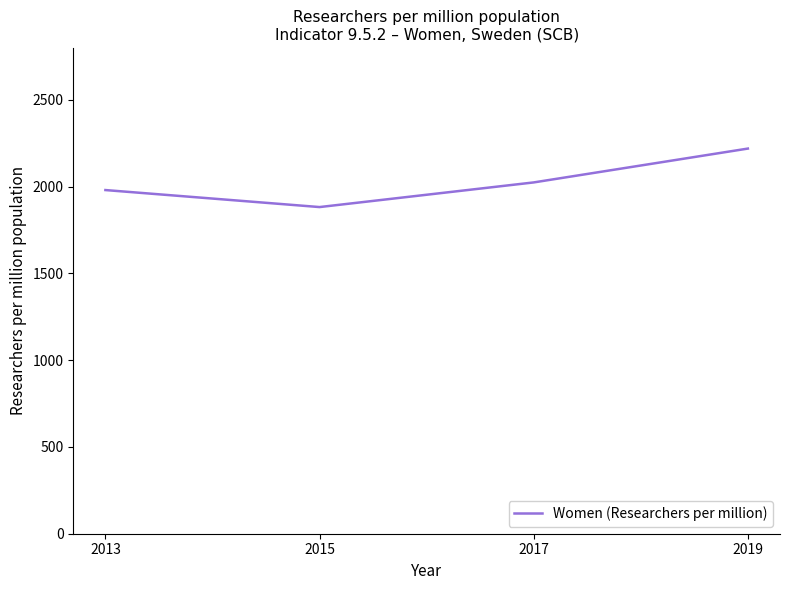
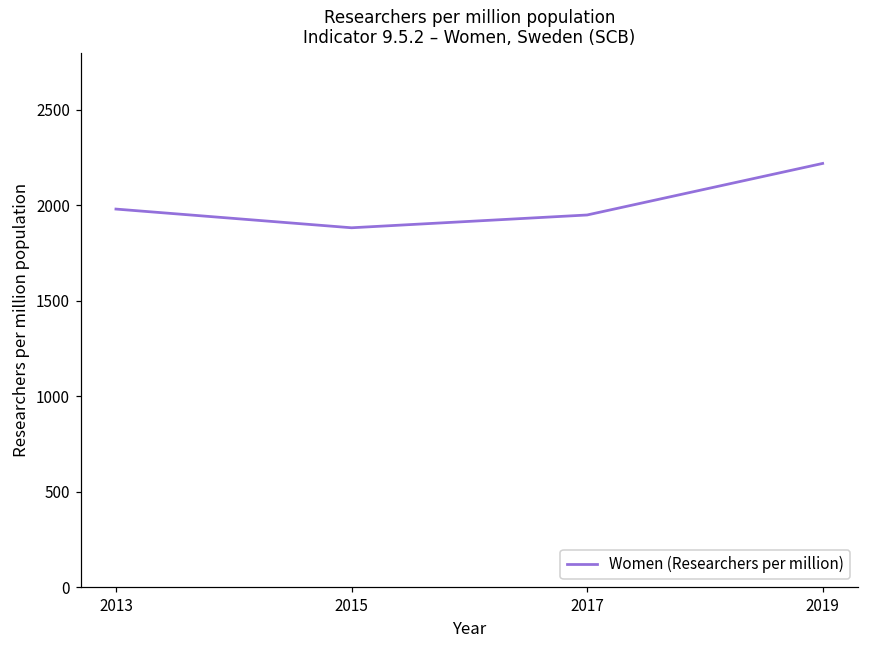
2017: 2020 -> 1950
